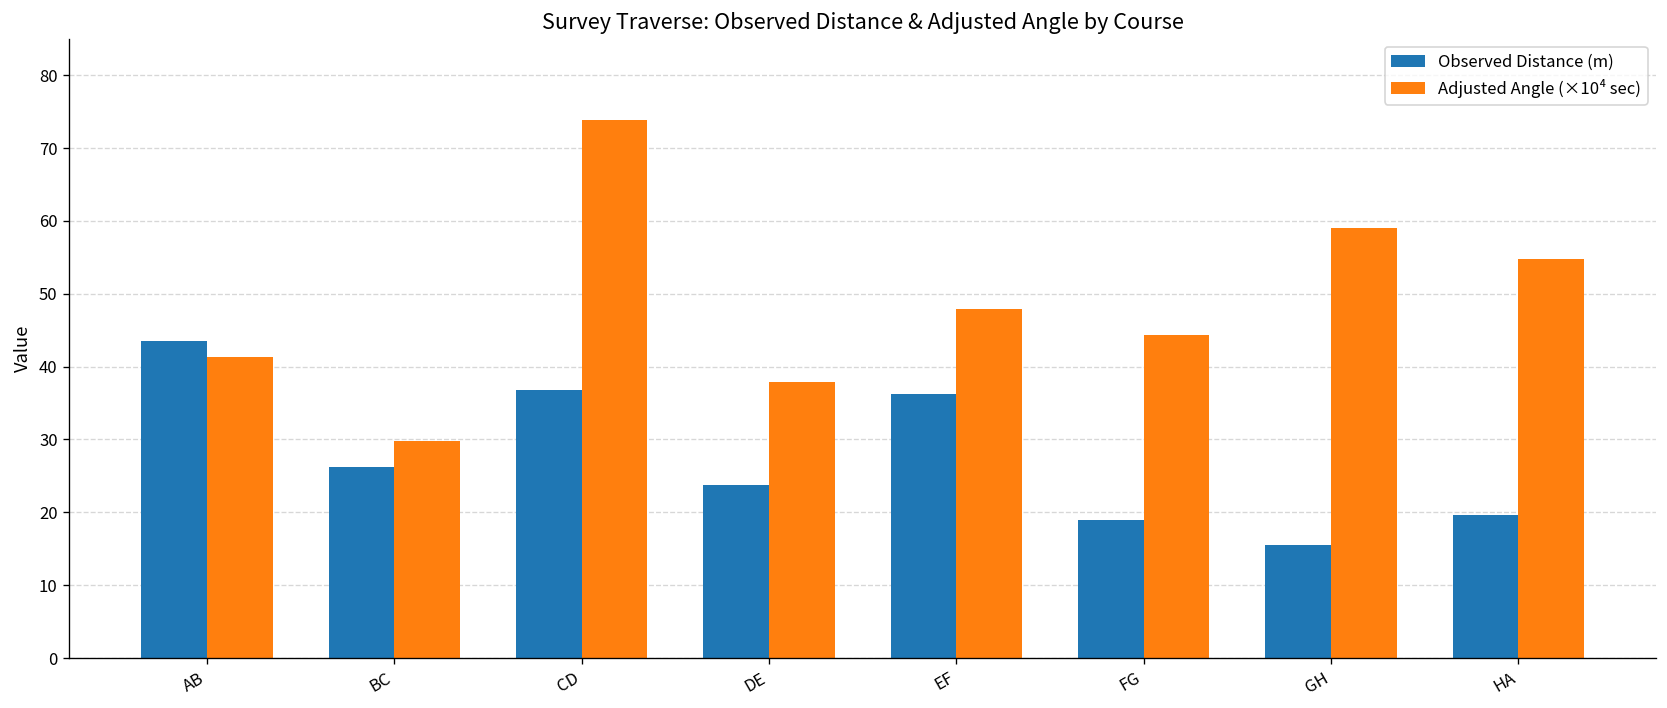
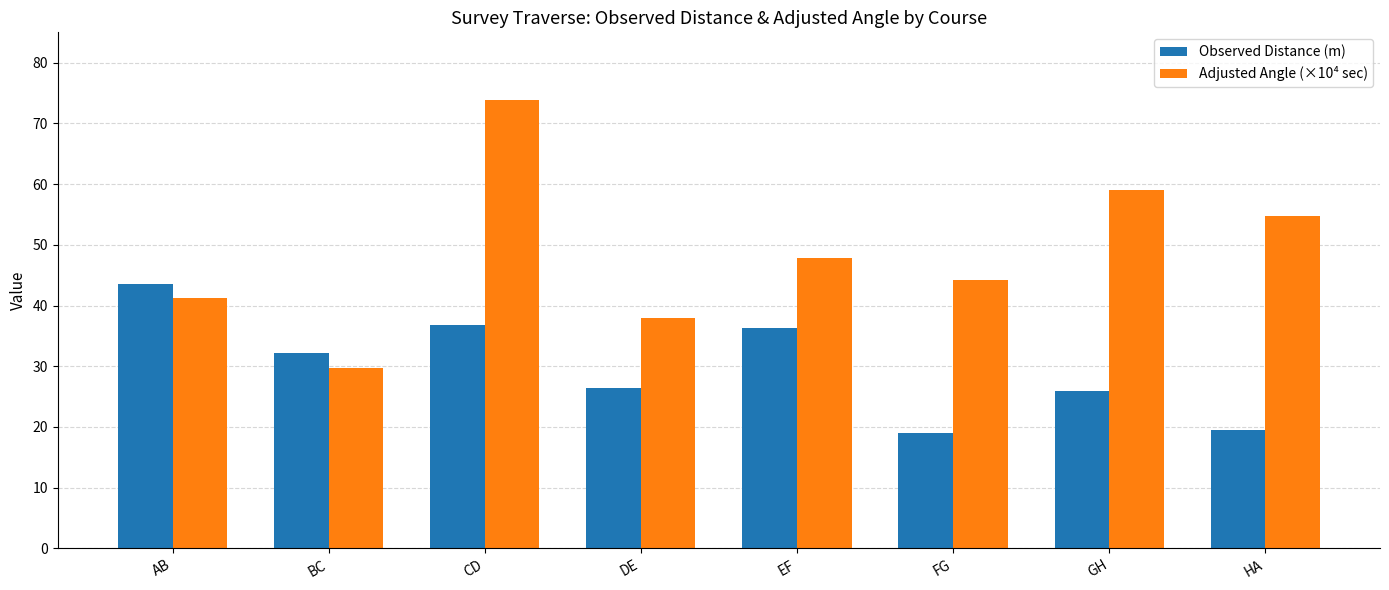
Observed Distance (m), BC: 26 -> 32
Observed Distance (m), DE: 24 -> 26
Observed Distance (m), GH: 15 -> 26
